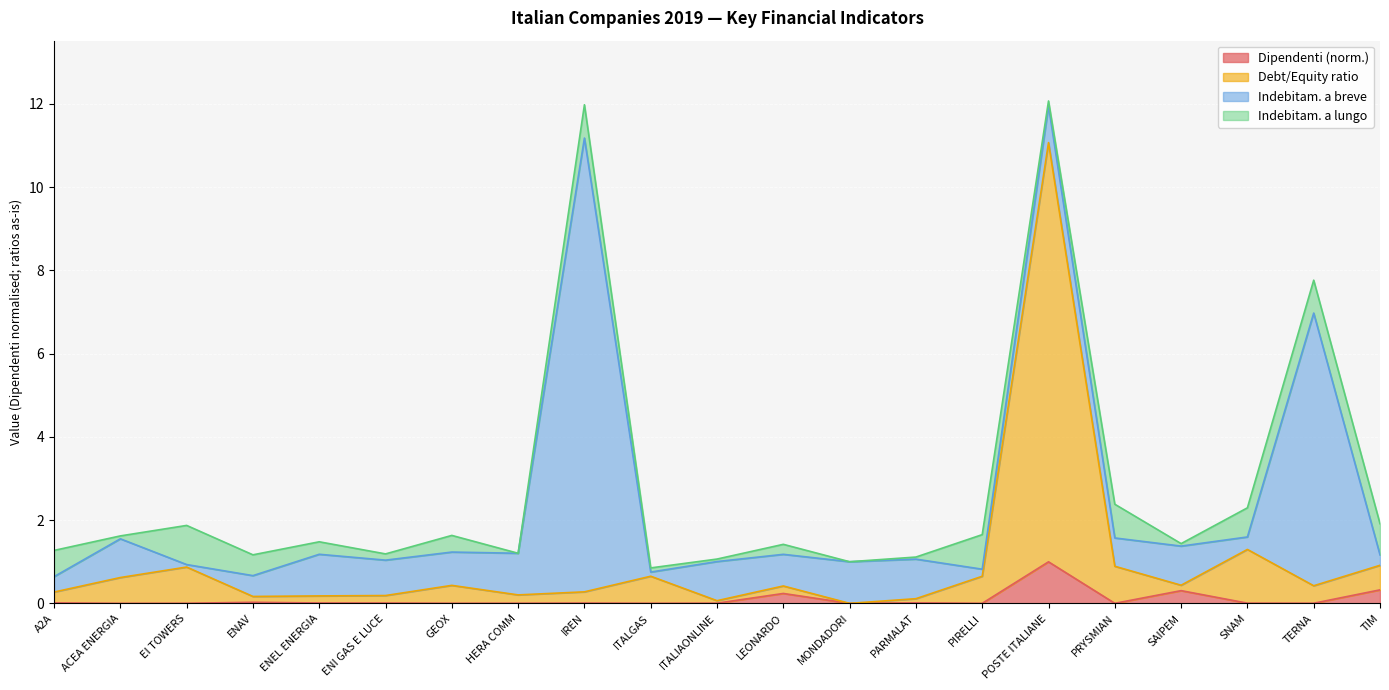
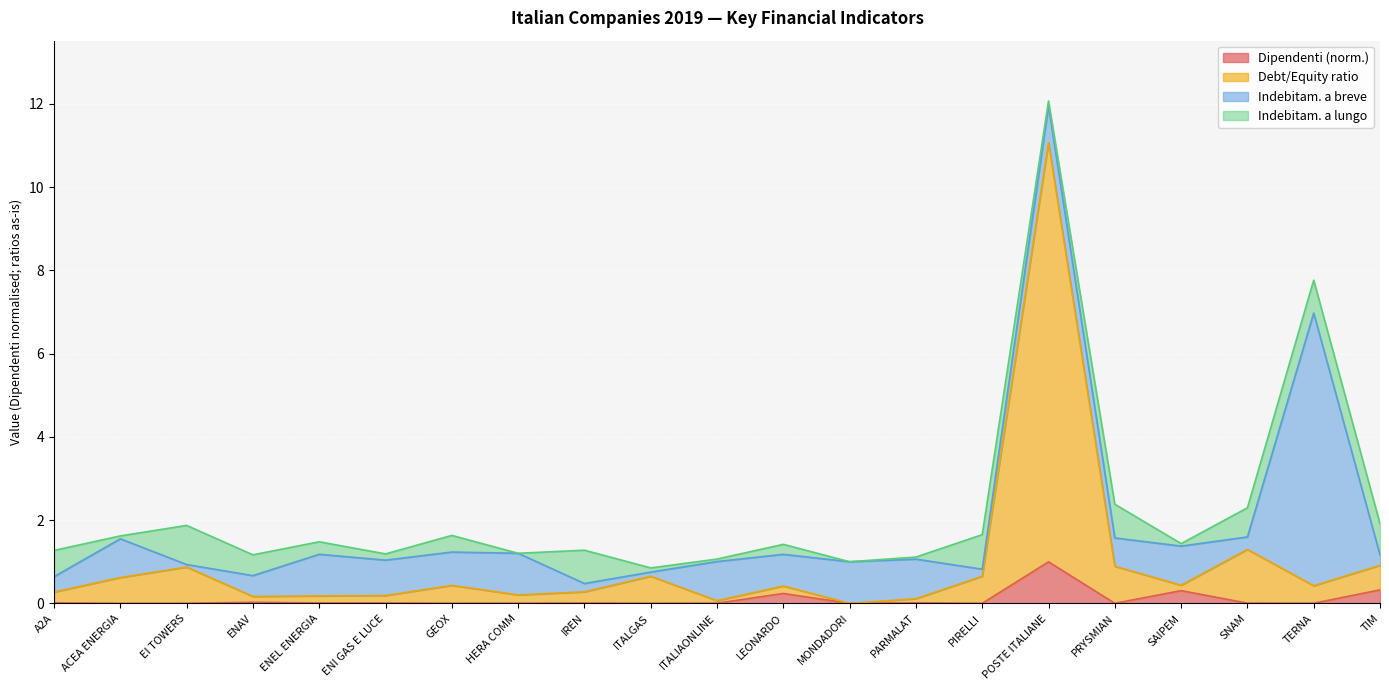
Indebitam. a breve, IREN: 10.9 -> 0.2
